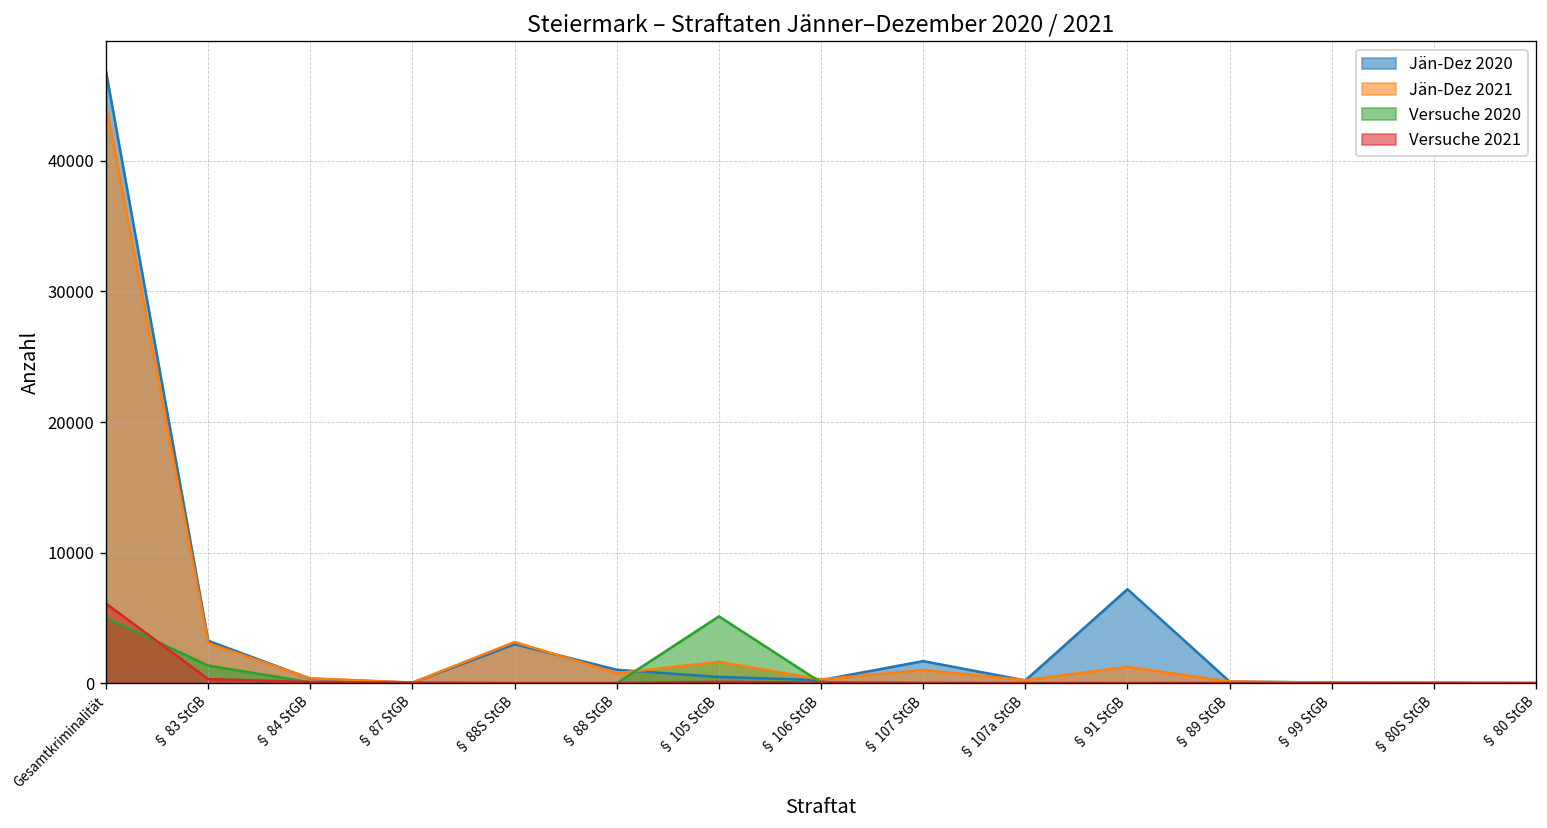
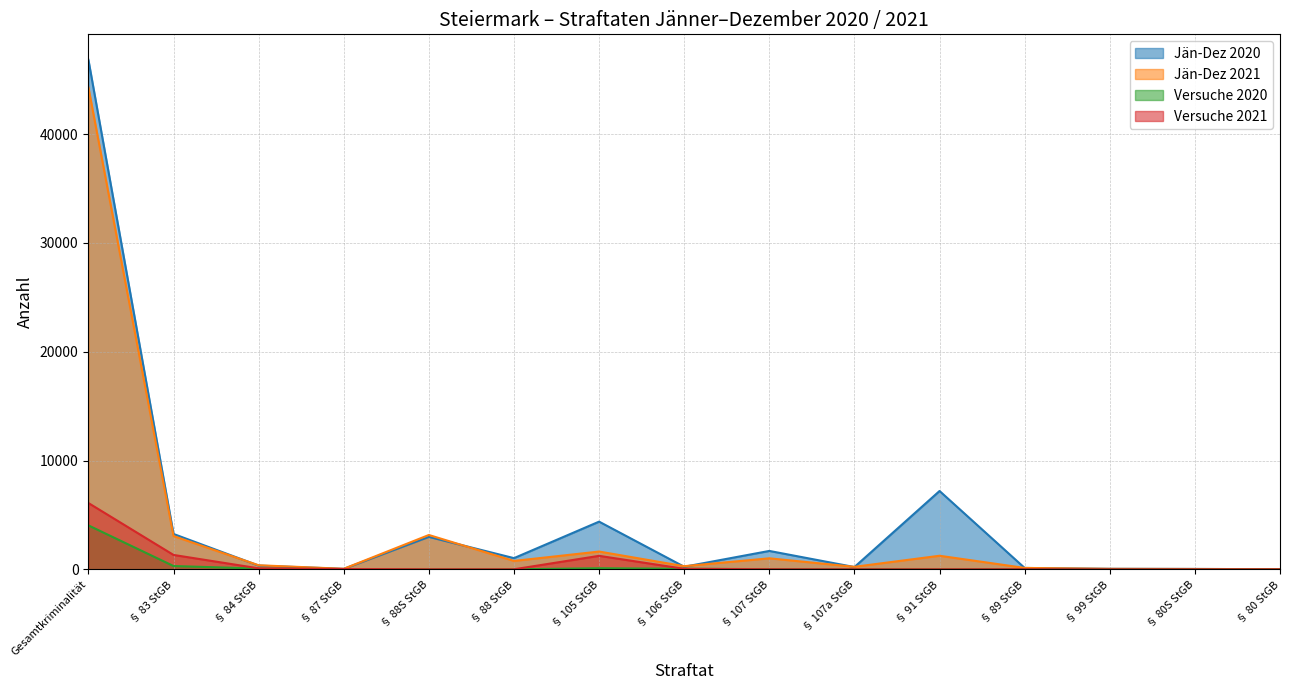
Versuche 2020, Gesamtkriminalität: 5000 -> 4000
Versuche 2020, § 83 StGB: 1300 -> 300
Versuche 2021, § 83 StGB: 300 -> 1300
Jän-Dez 2020, § 105 StGB: 500 -> 4400
Versuche 2020, § 105 StGB: 5100 -> 100
Versuche 2021, § 105 StGB: 100 -> 1200
